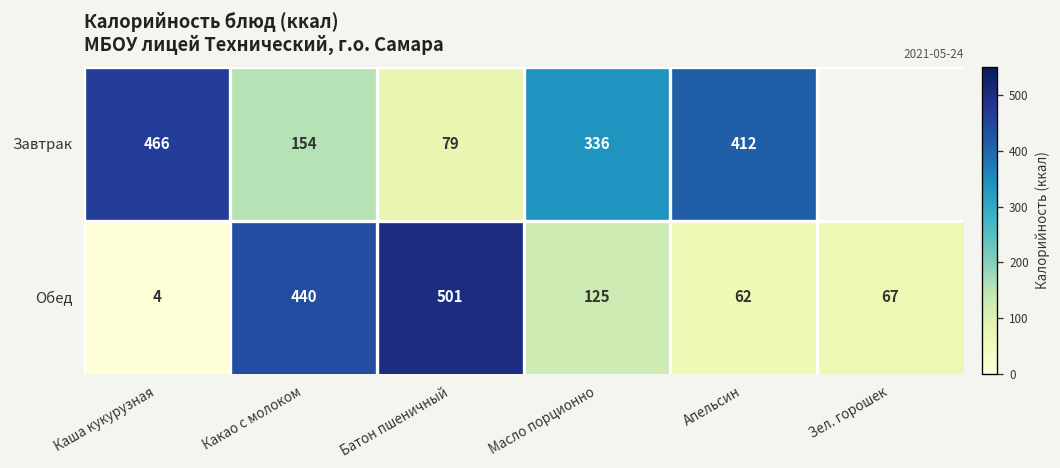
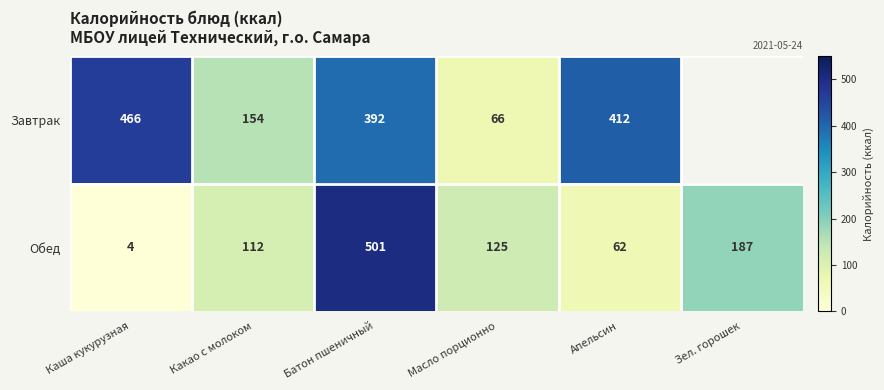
Завтрак, Батон пшеничный: 79 -> 392
Завтрак, Масло порционно: 336 -> 66
Обед, Какао с молоком: 440 -> 112
Обед, Зел. горошек: 67 -> 187
